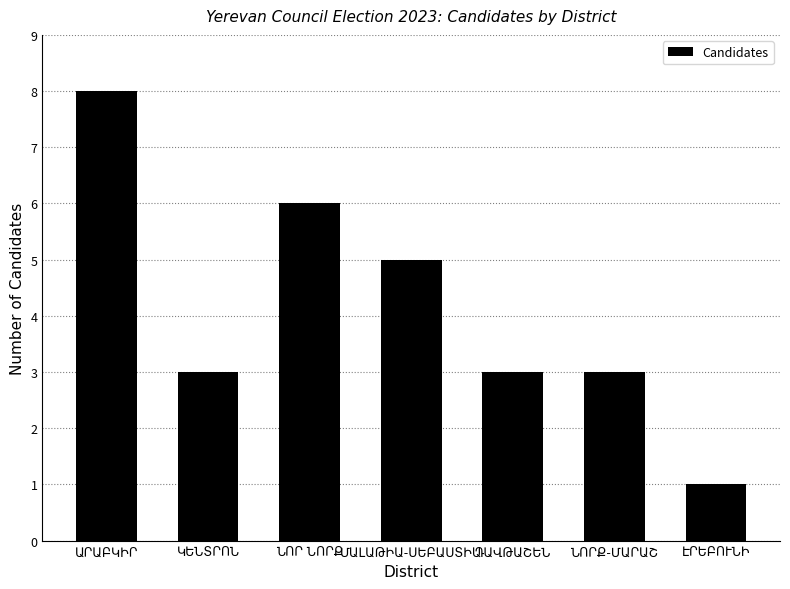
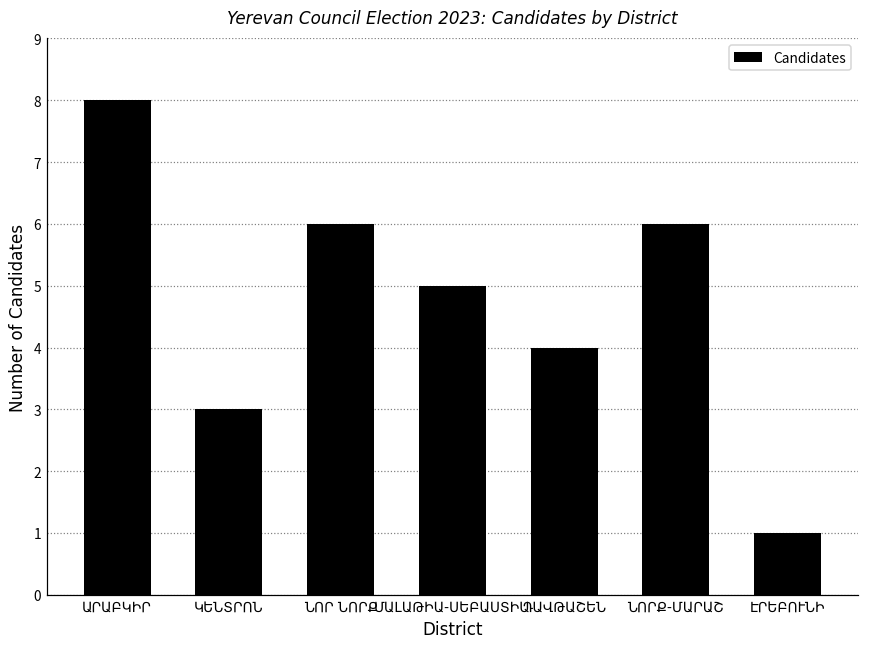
ԴԱՎԹԱՇԵՆ: 3 -> 4
ՆՈՐՔ-ՄԱՐԱՇ: 3 -> 6
